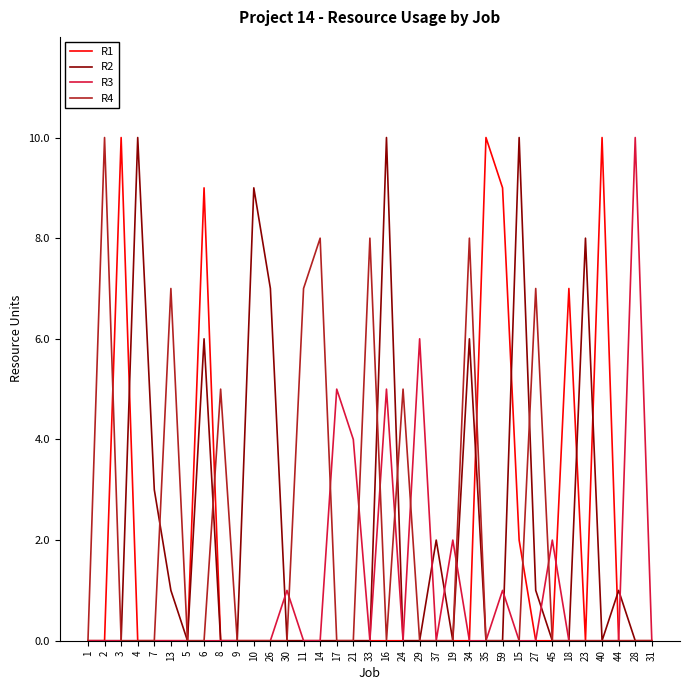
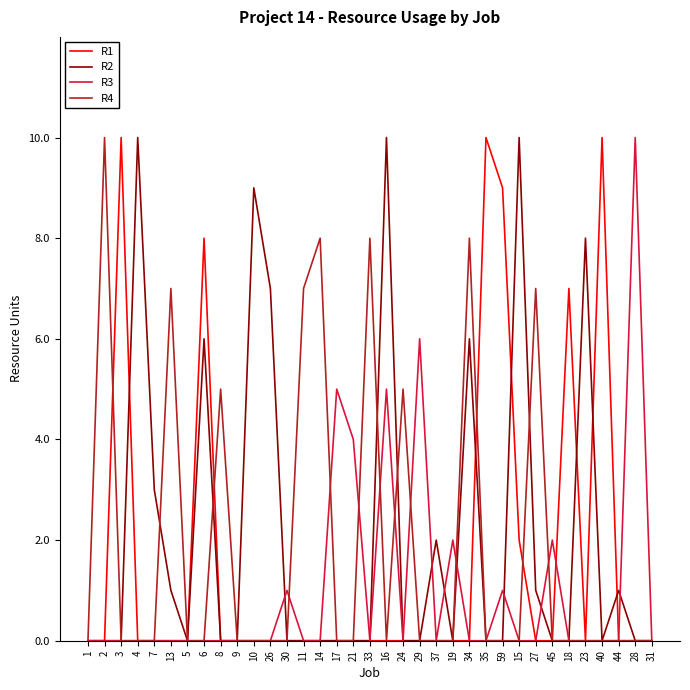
R1, 6: 9 -> 8
